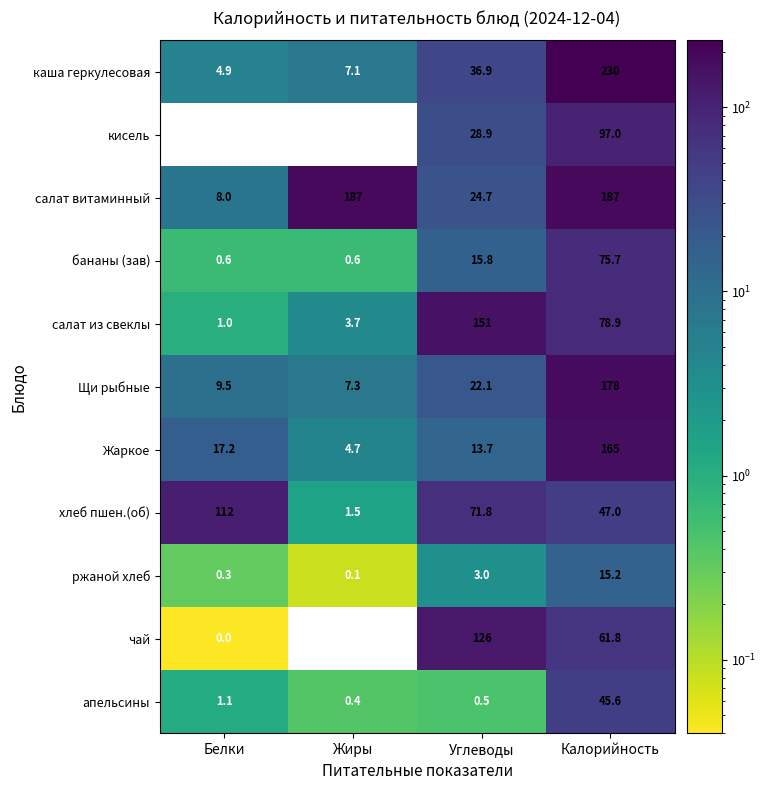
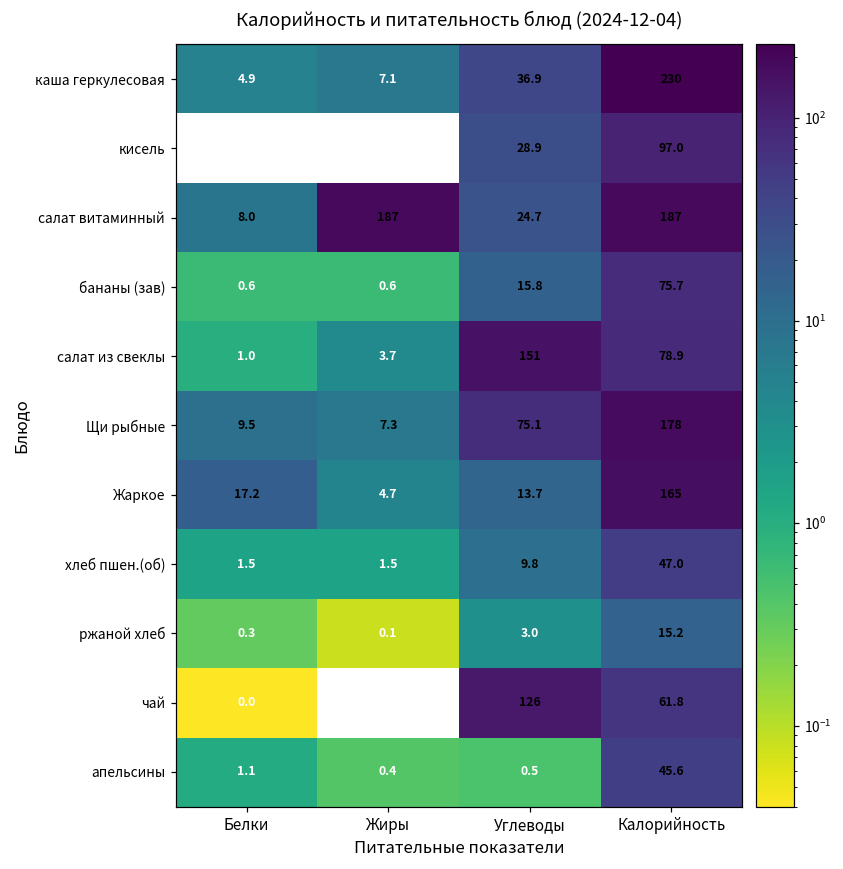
Щи рыбные, Углеводы: 22.1 -> 75.1
хлеб пшен.(об), Белки: 112 -> 1.5
хлеб пшен.(об), Углеводы: 71.8 -> 9.8
